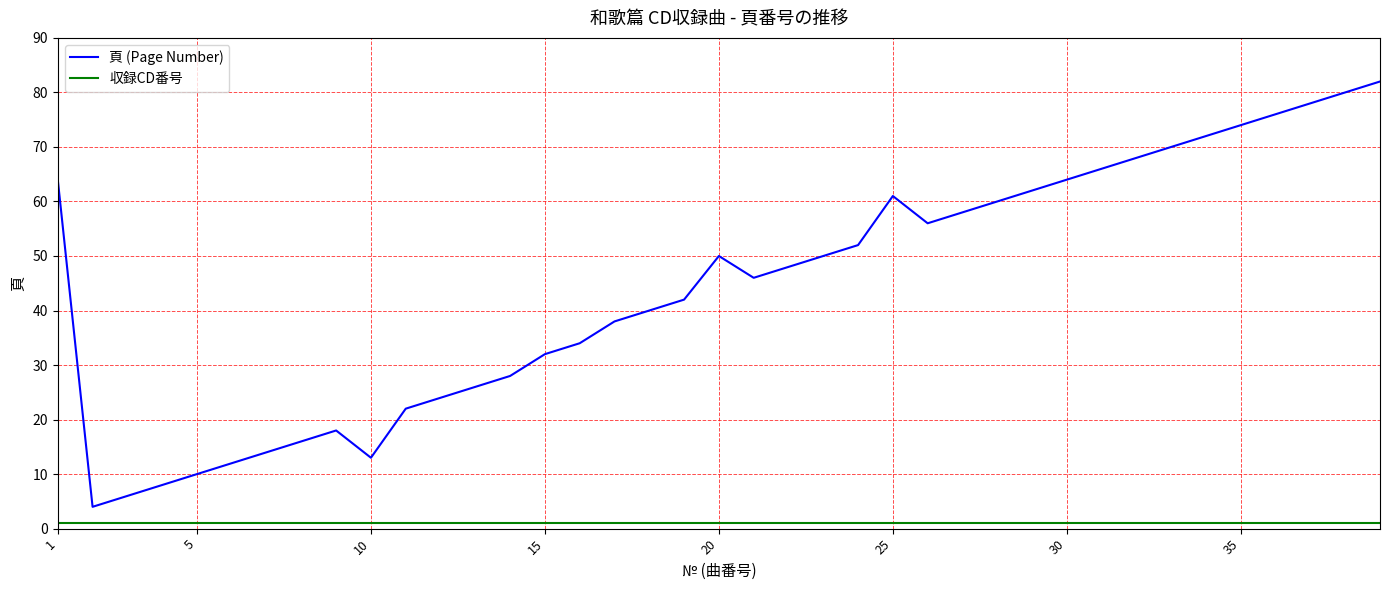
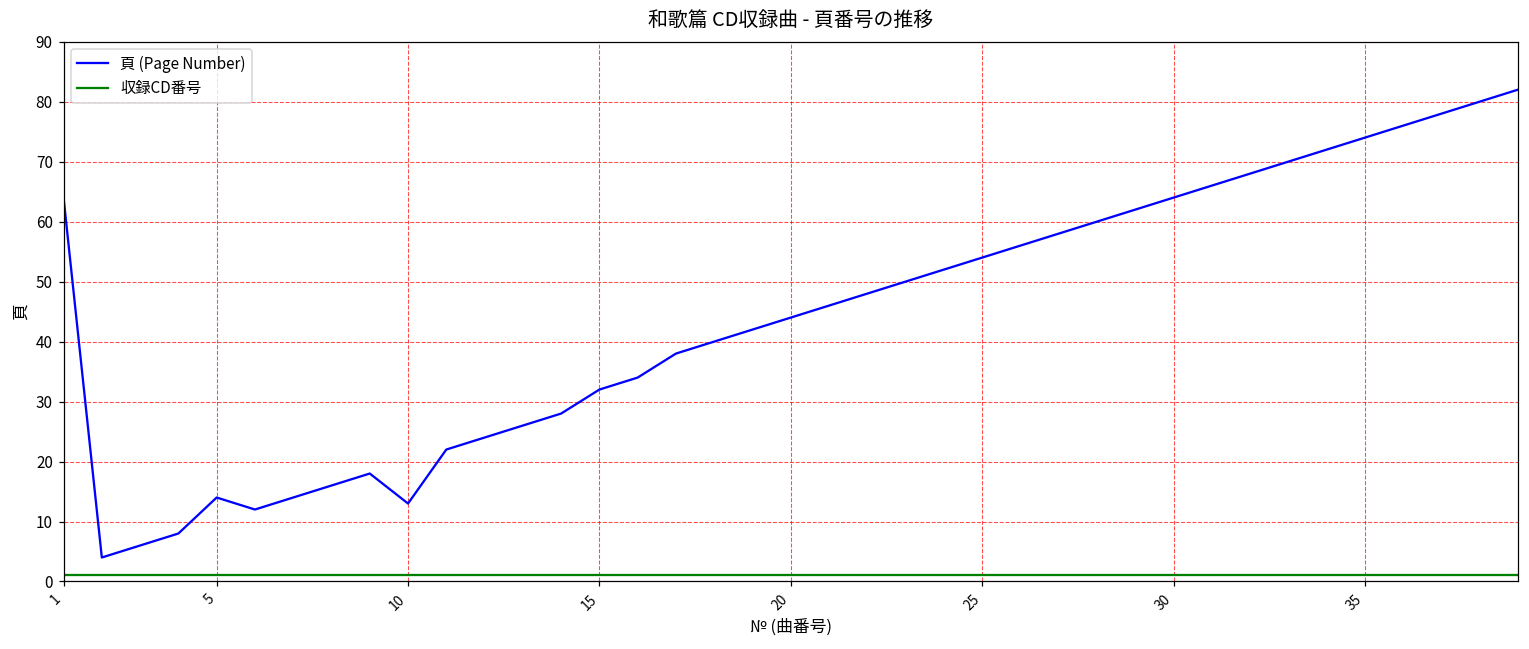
頁 (Page Number), 5: 10 -> 14
頁 (Page Number), 20: 50 -> 44
頁 (Page Number), 25: 61 -> 54
